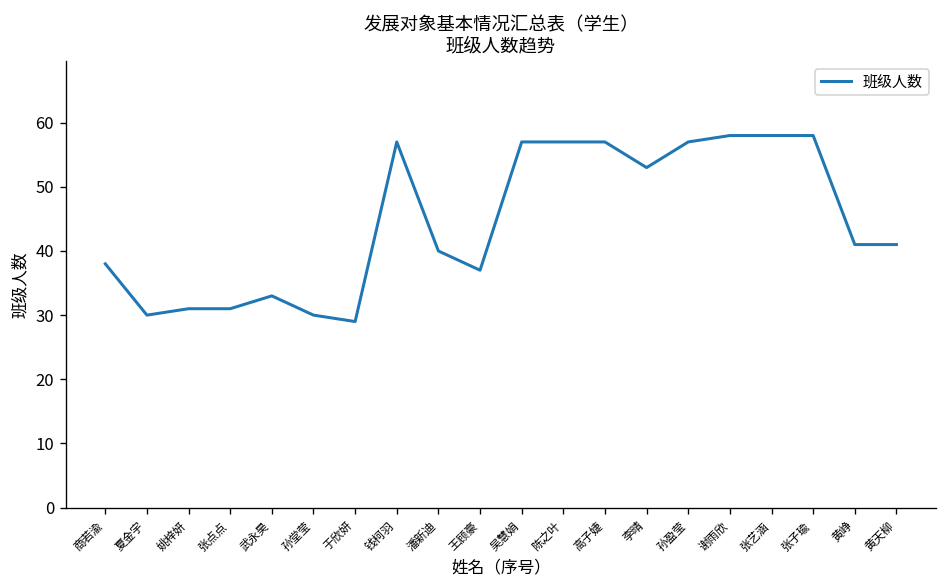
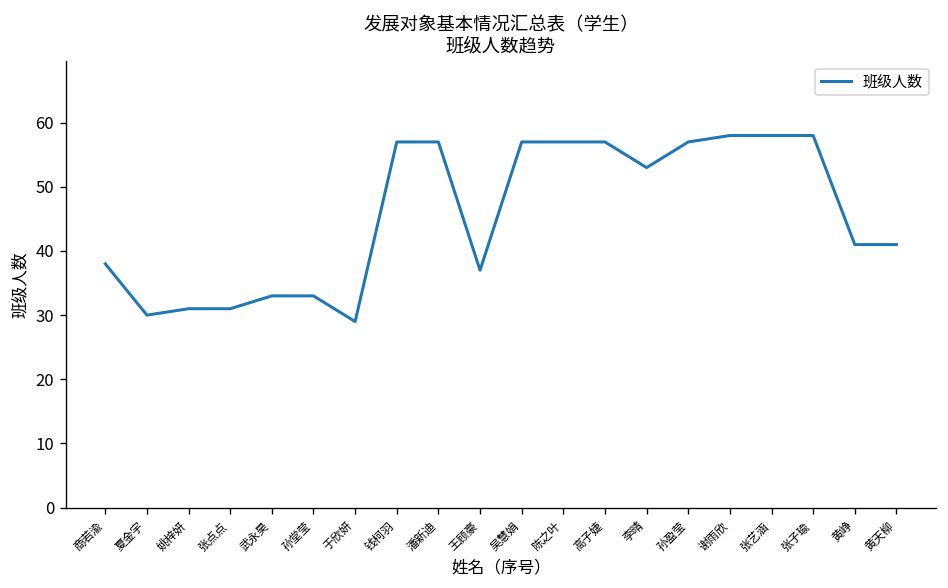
孙堂莹: 30 -> 33
潘新迪: 40 -> 57
